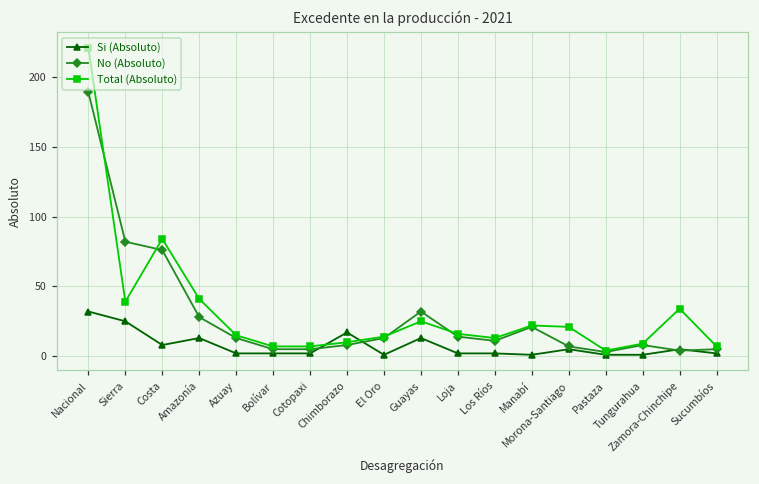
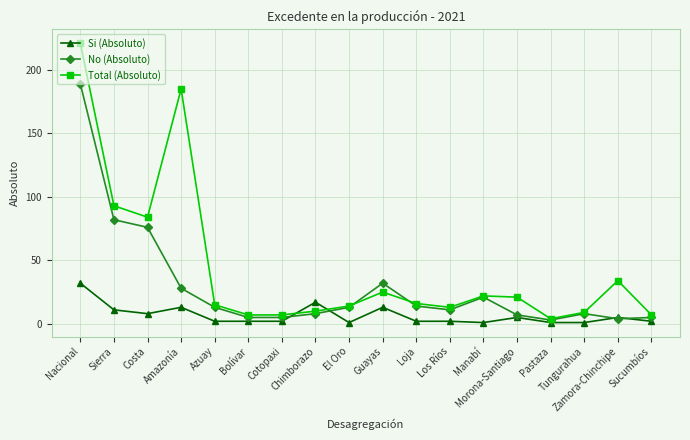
Si (Absoluto), Sierra: 25 -> 11
Total (Absoluto), Sierra: 39 -> 93
Total (Absoluto), Amazonía: 41 -> 185
